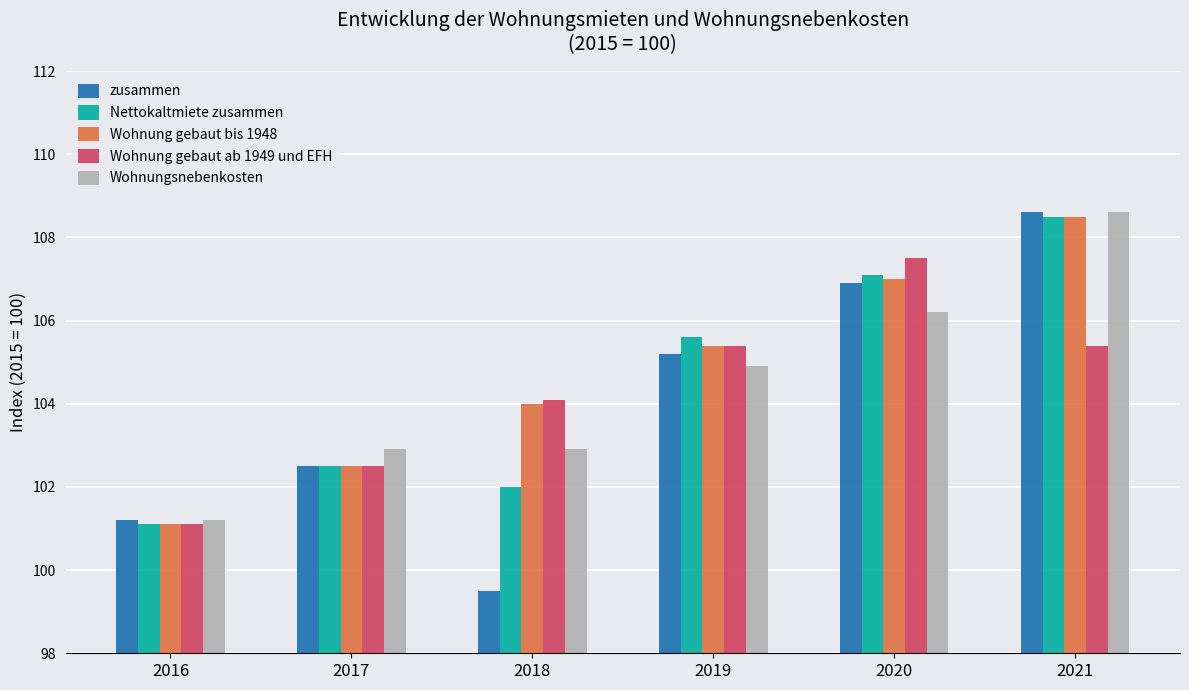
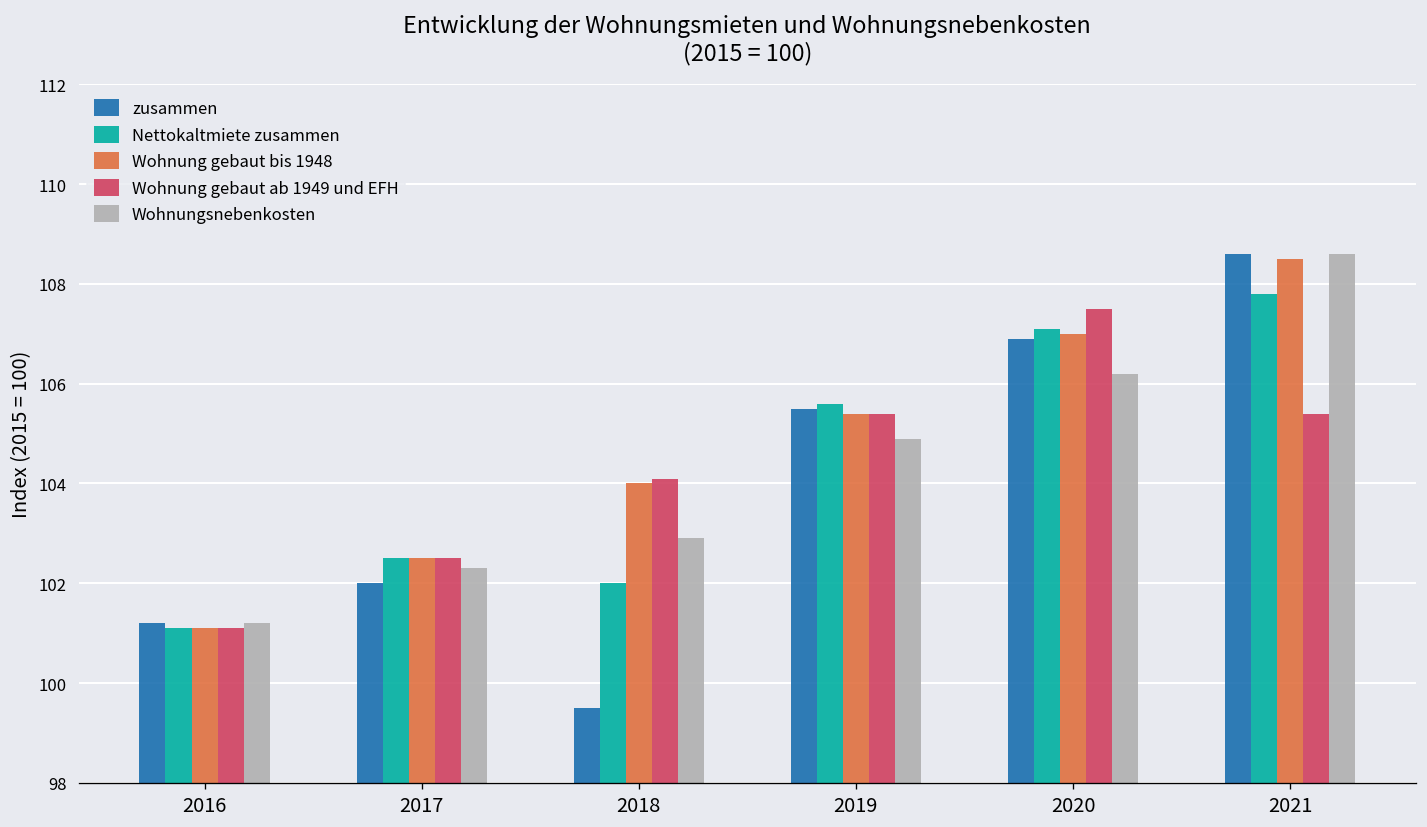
zusammen, 2017: 102.5 -> 102.0
Wohnungsnebenkosten, 2017: 102.9 -> 102.3
zusammen, 2019: 105.2 -> 105.5
Nettokaltmiete zusammen, 2021: 108.5 -> 107.8
